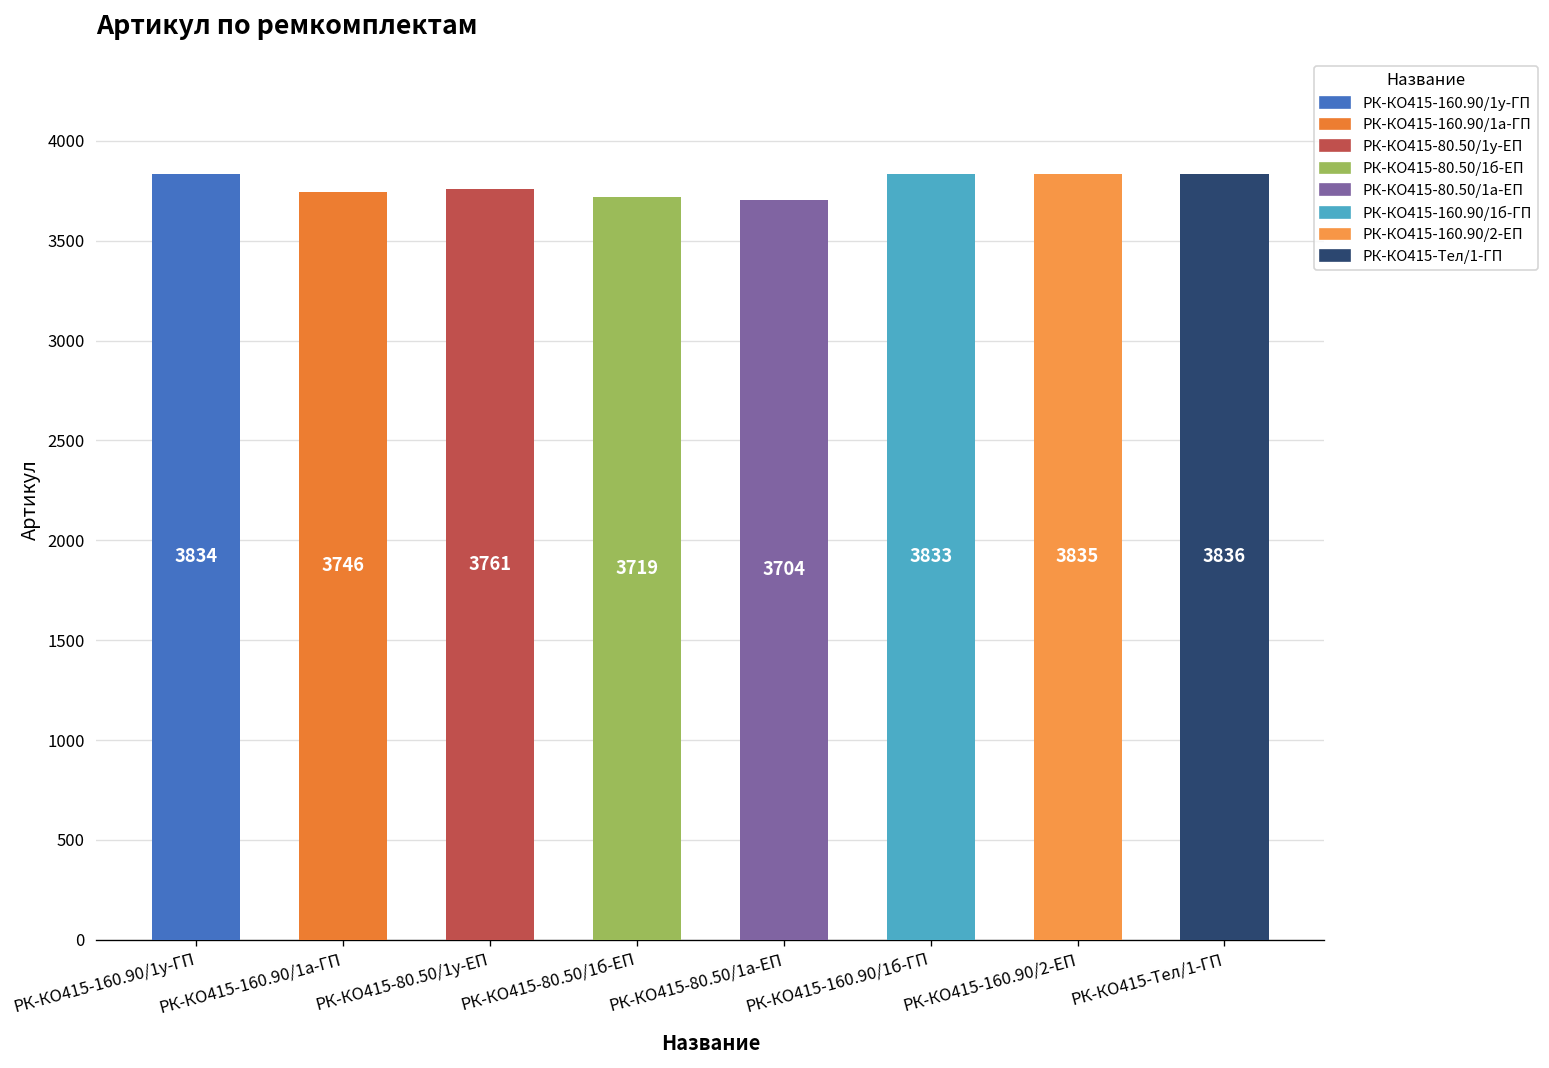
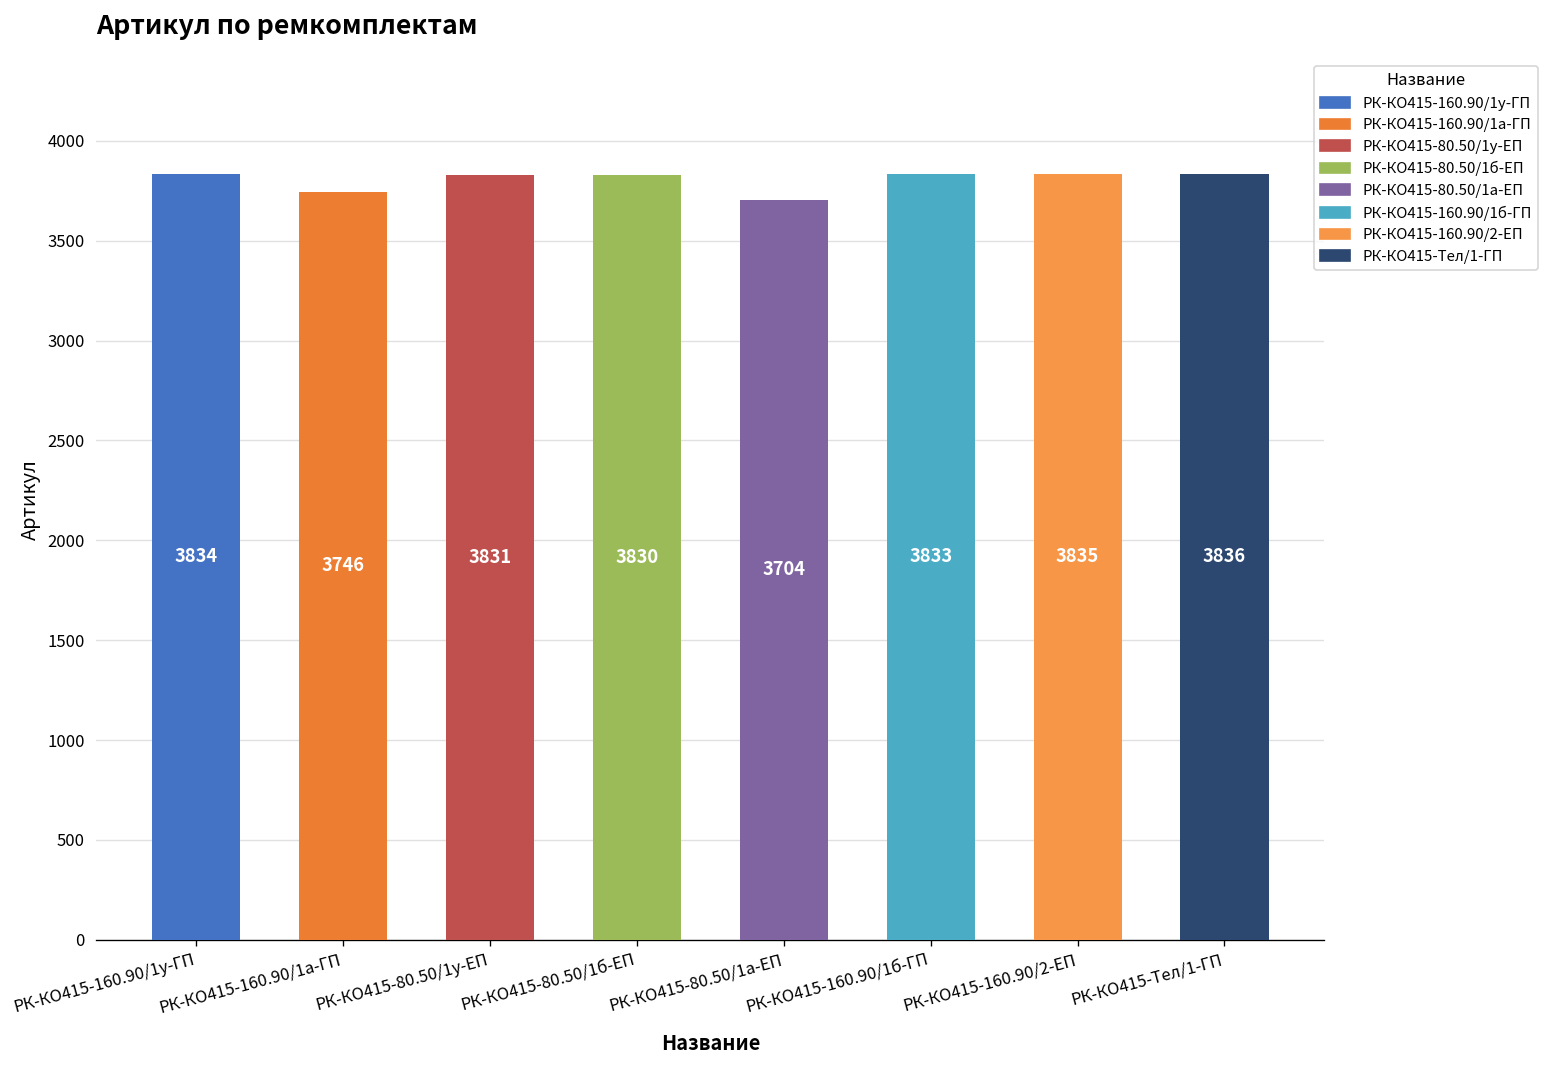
РК-КО415-80.50/1у-ЕП: 3761 -> 3831
РК-КО415-80.50/1б-ЕП: 3719 -> 3830
